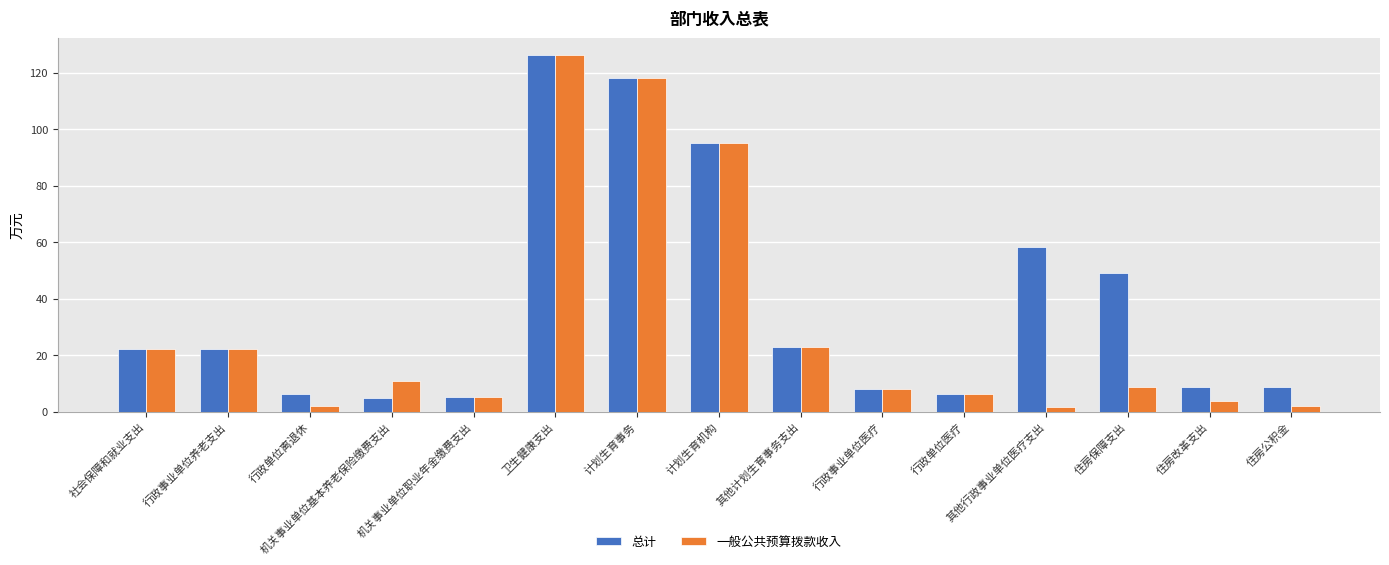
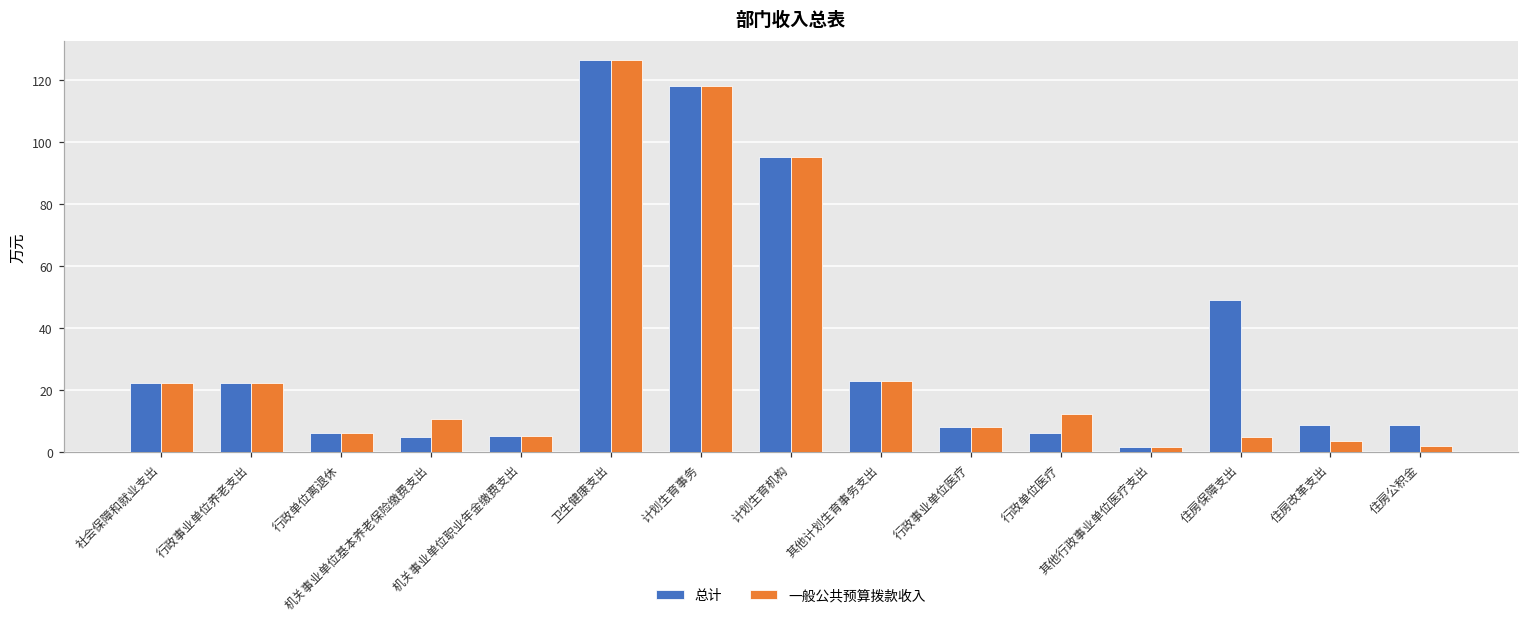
一般公共预算拨款收入, 行政单位离退休: 2 -> 6
一般公共预算拨款收入, 行政单位医疗: 6 -> 12
总计, 其他行政事业单位医疗支出: 58 -> 2
一般公共预算拨款收入, 住房保障支出: 9 -> 5
